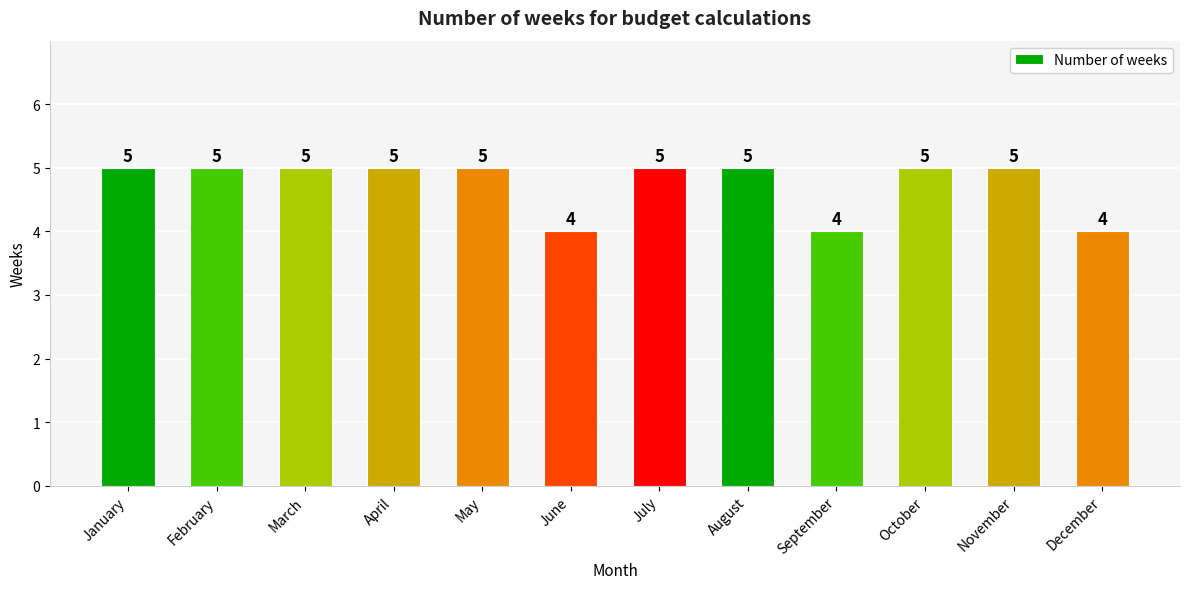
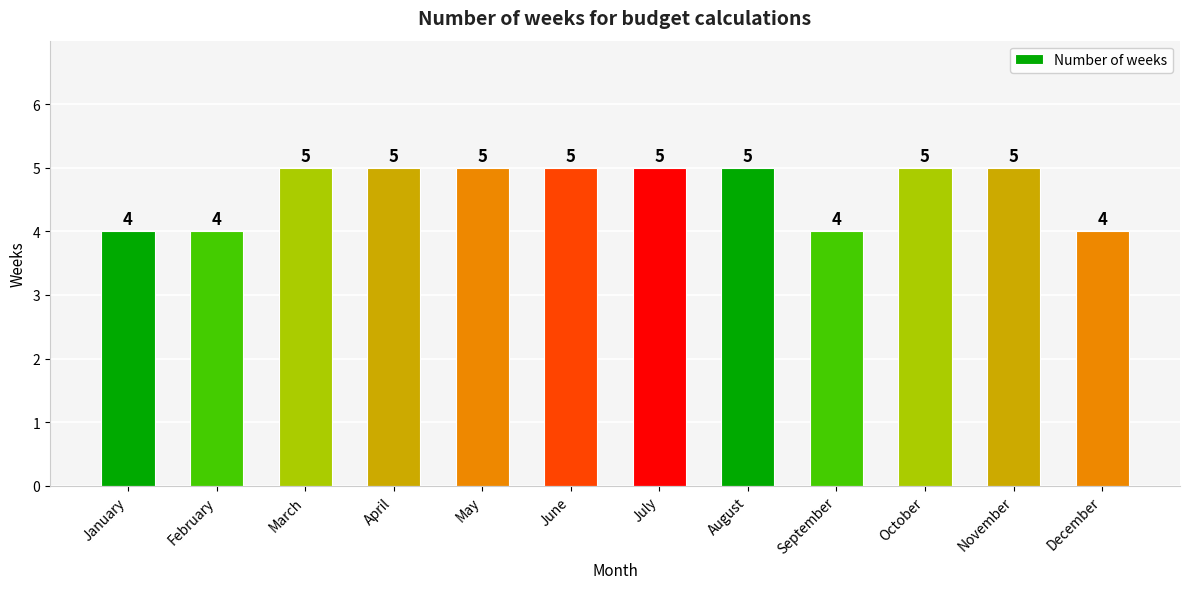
January: 5 -> 4
February: 5 -> 4
June: 4 -> 5
